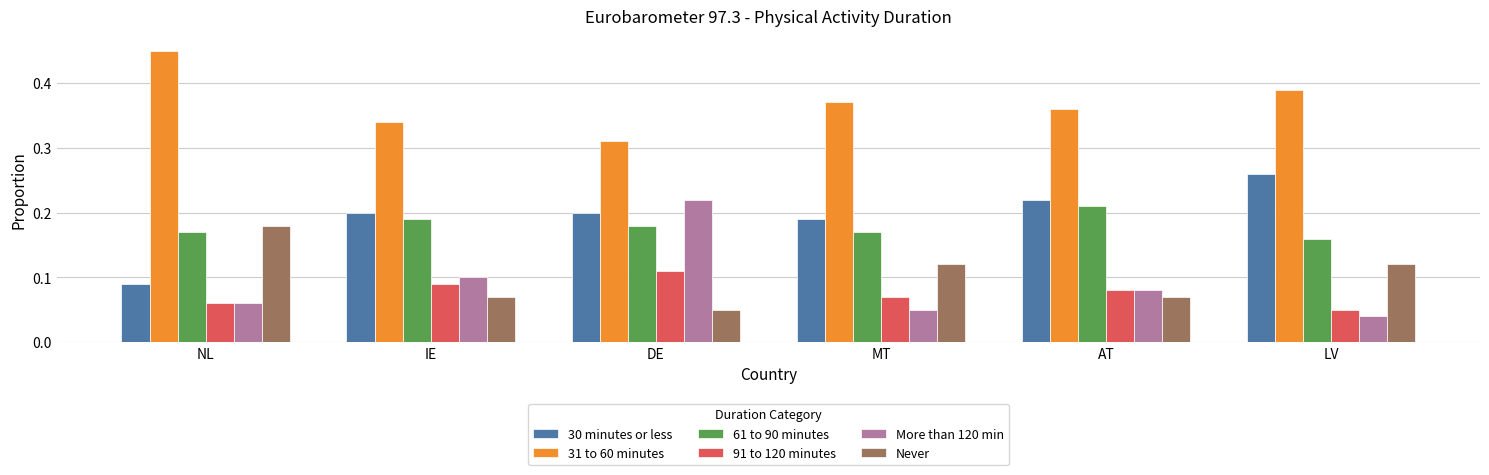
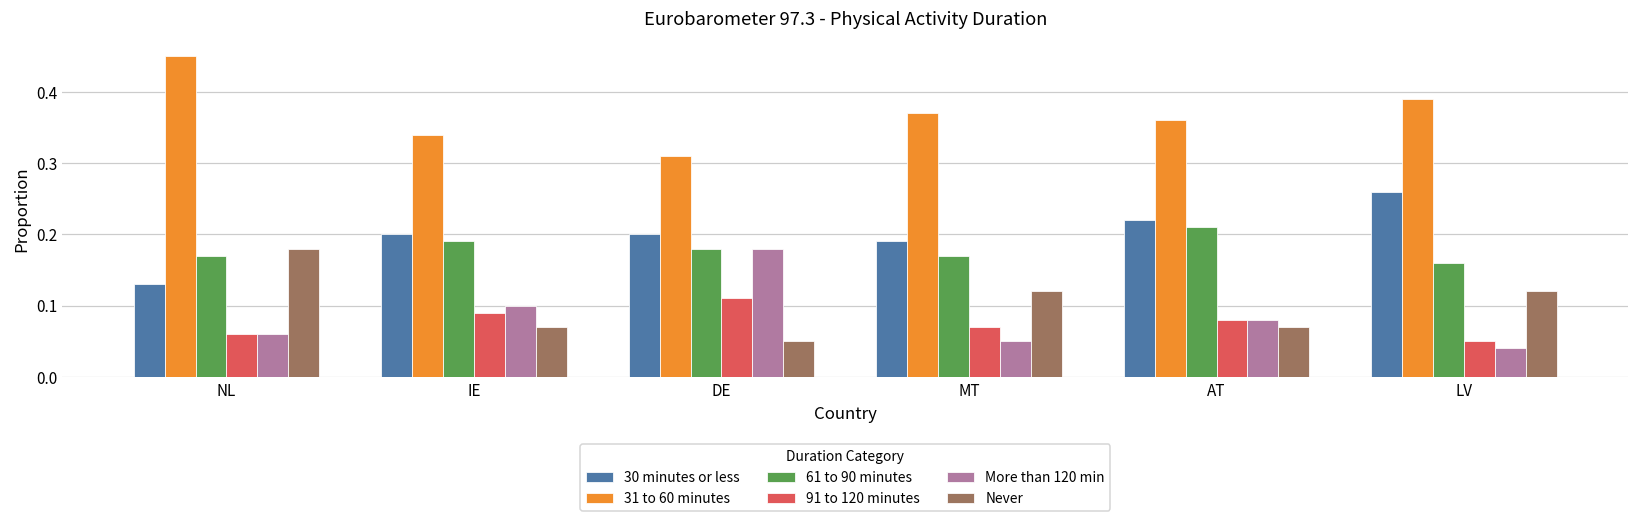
30 minutes or less, NL: 0.09 -> 0.13
More than 120 min, DE: 0.22 -> 0.18
